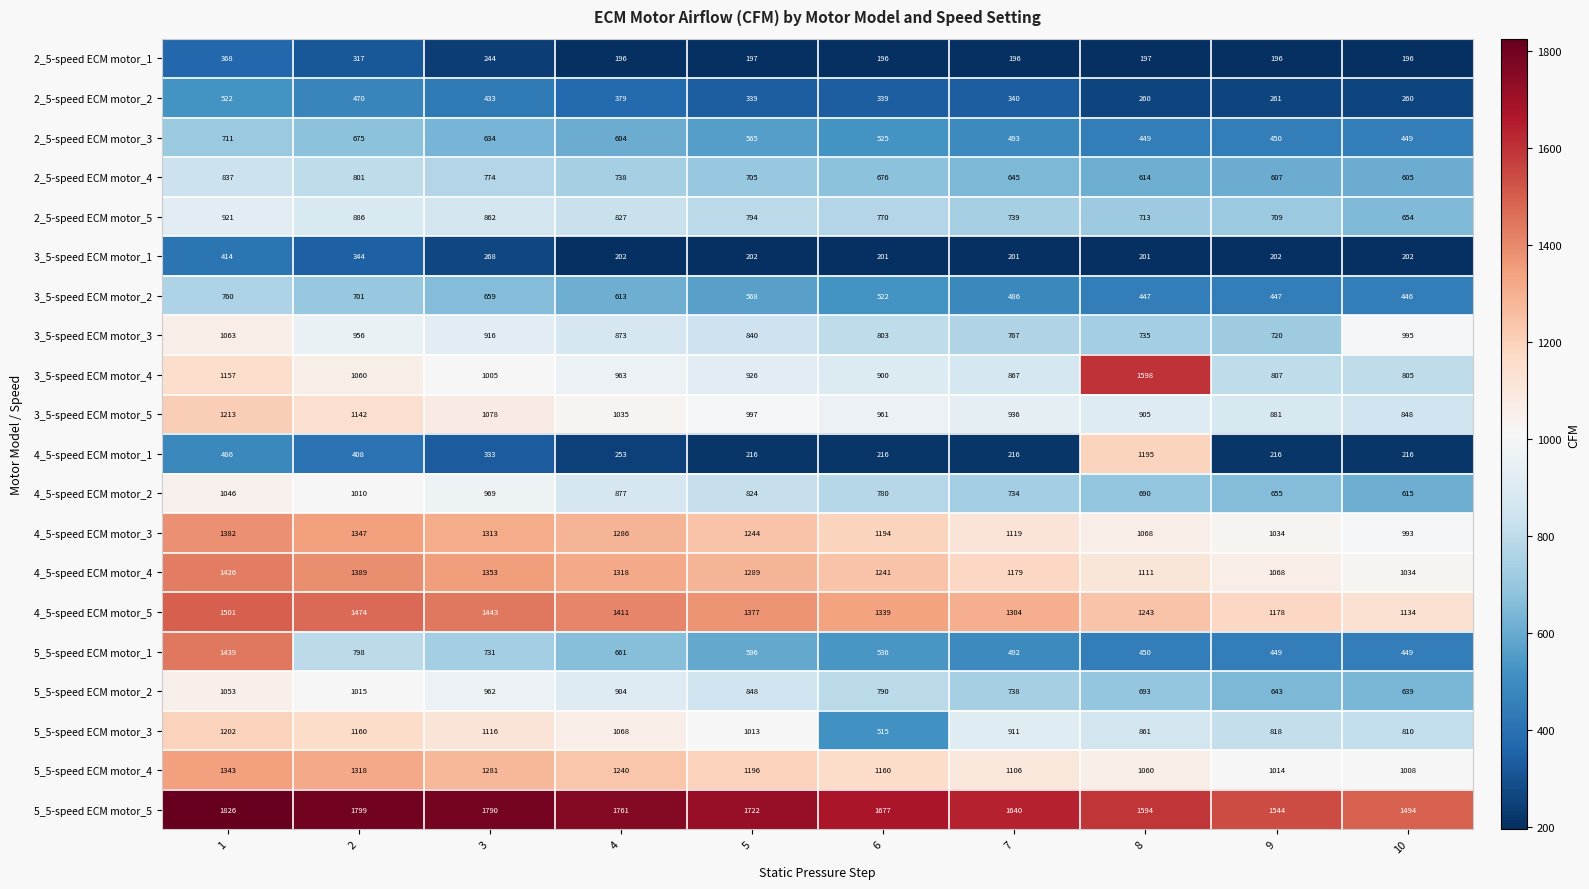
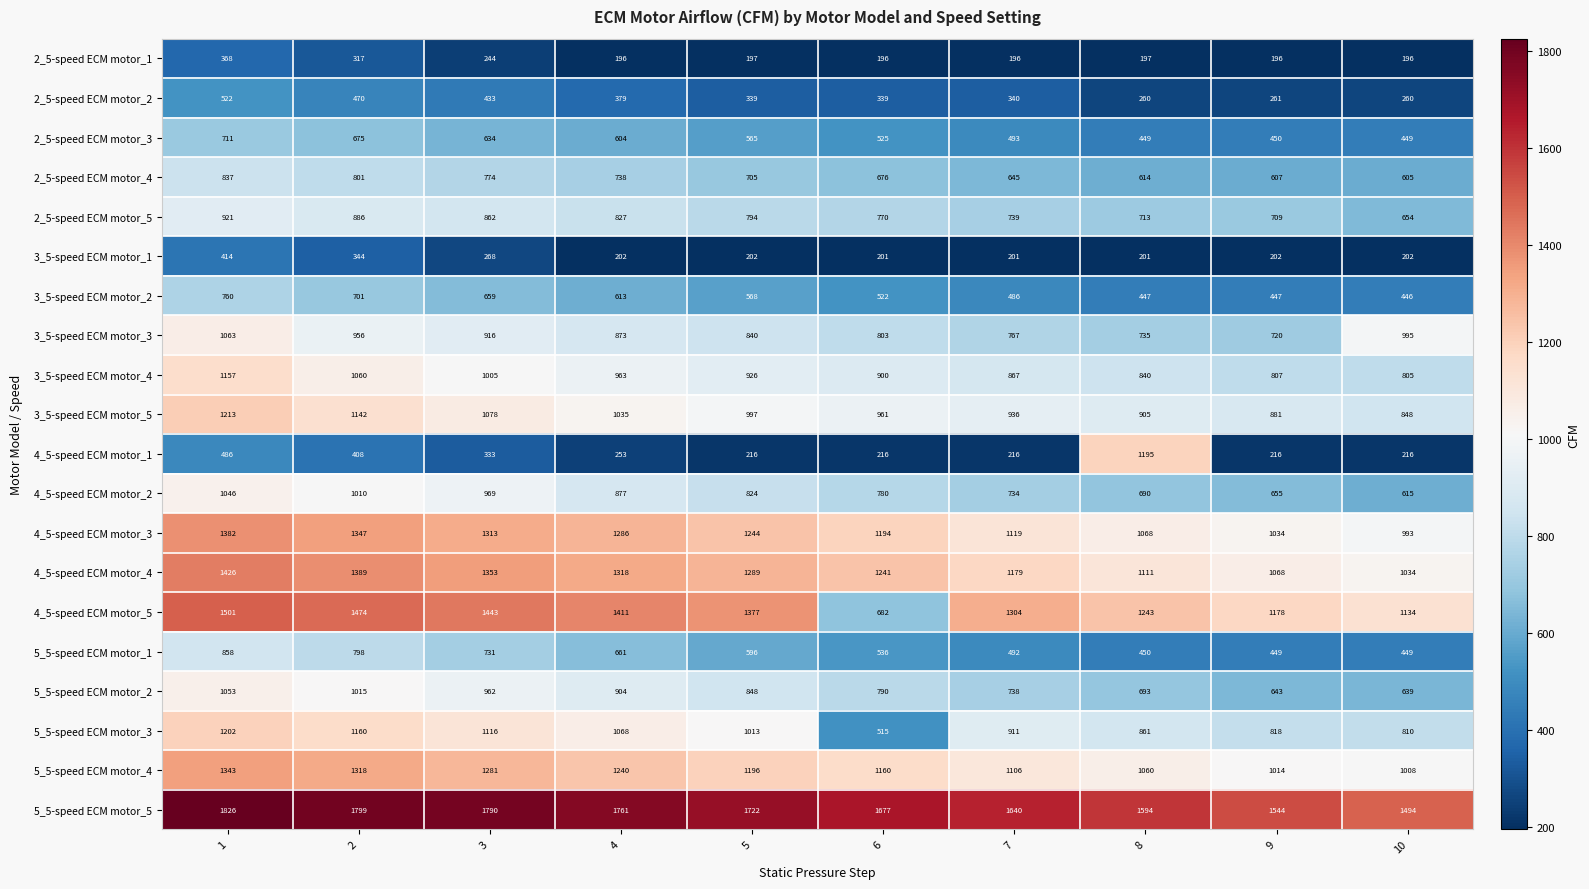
3_5-speed ECM motor_4, 8: 1598 -> 840
4_5-speed ECM motor_5, 6: 1339 -> 682
5_5-speed ECM motor_1, 1: 1439 -> 858
